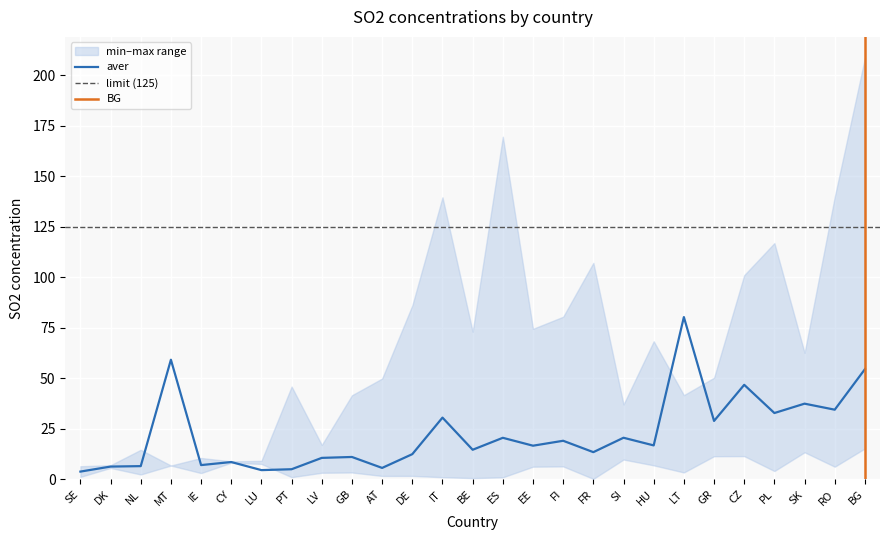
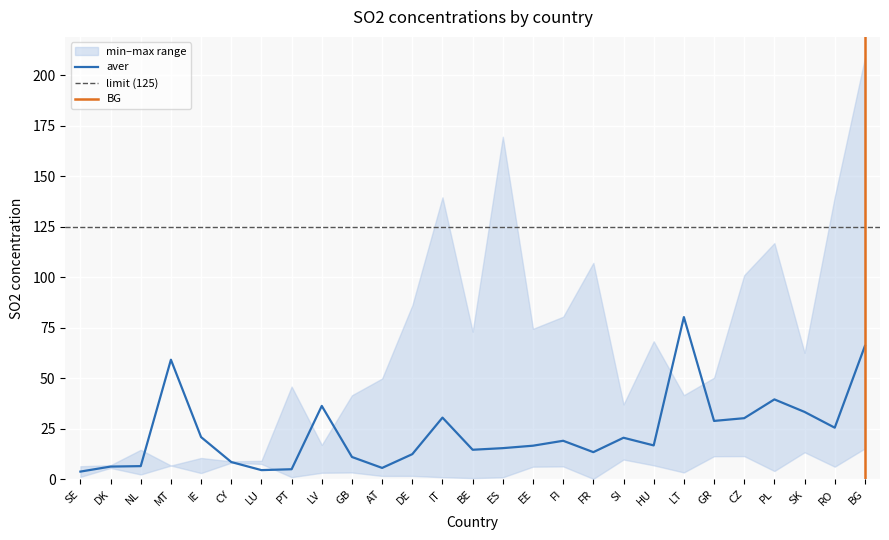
aver, IE: 7 -> 21
aver, LV: 11 -> 36
aver, ES: 21 -> 15
aver, CZ: 47 -> 30
aver, PL: 33 -> 40
aver, SK: 37 -> 33
aver, RO: 34 -> 26
aver, BG: 55 -> 66
